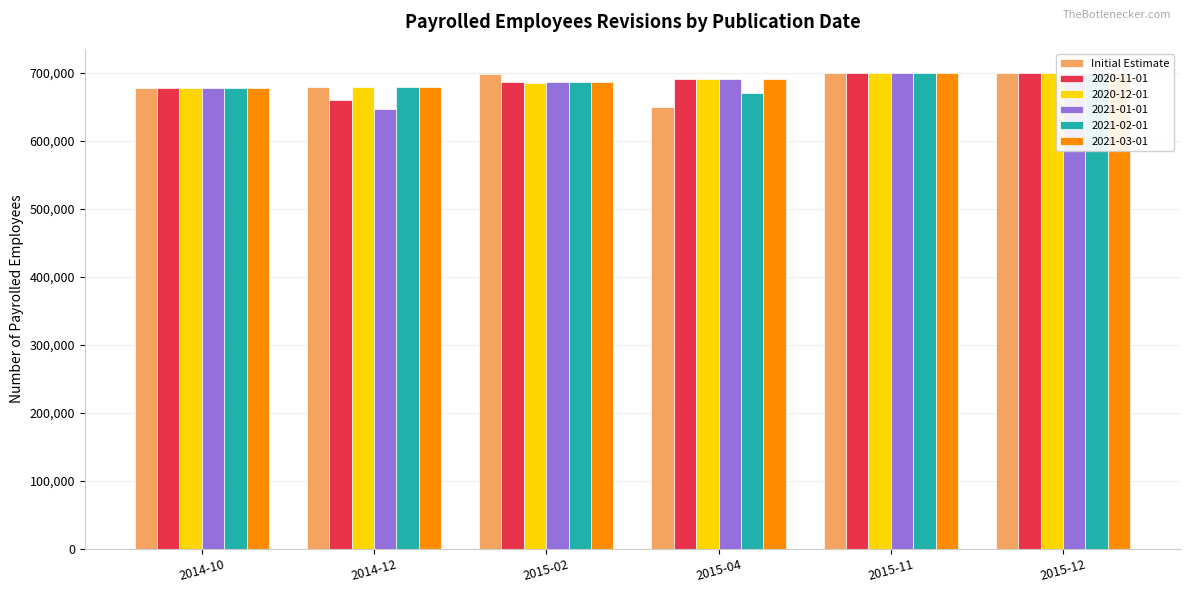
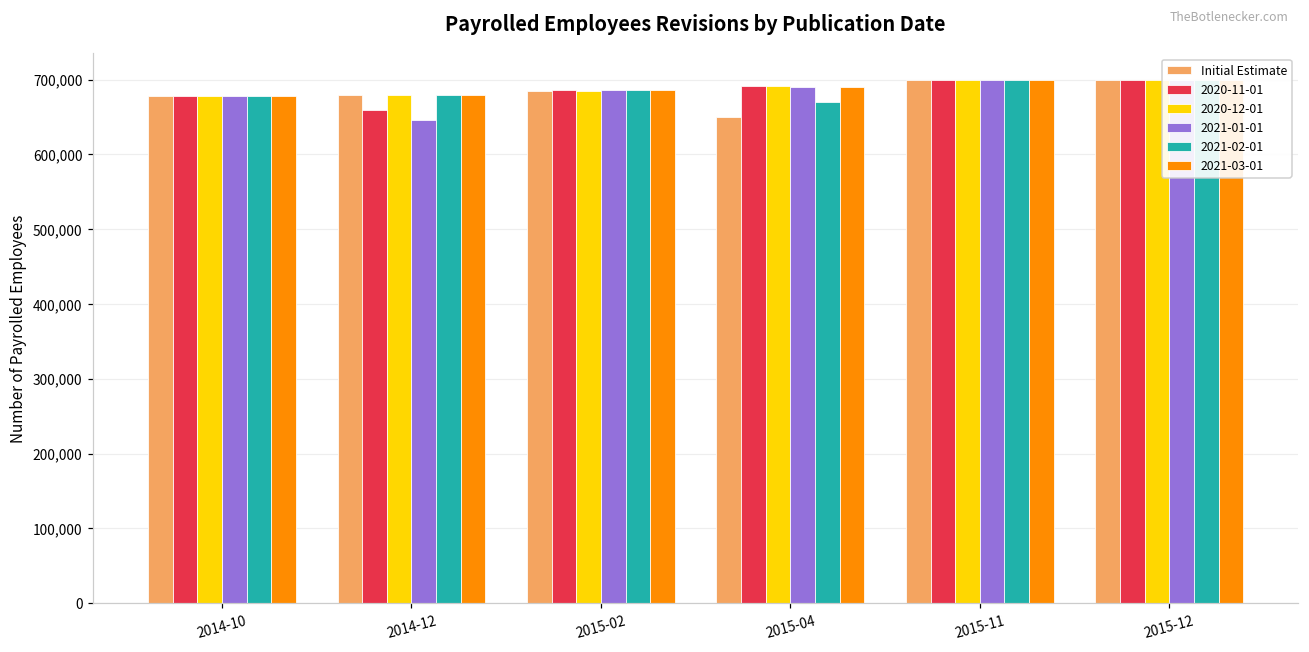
Initial Estimate, 2015-02: 700,000 -> 690,000
